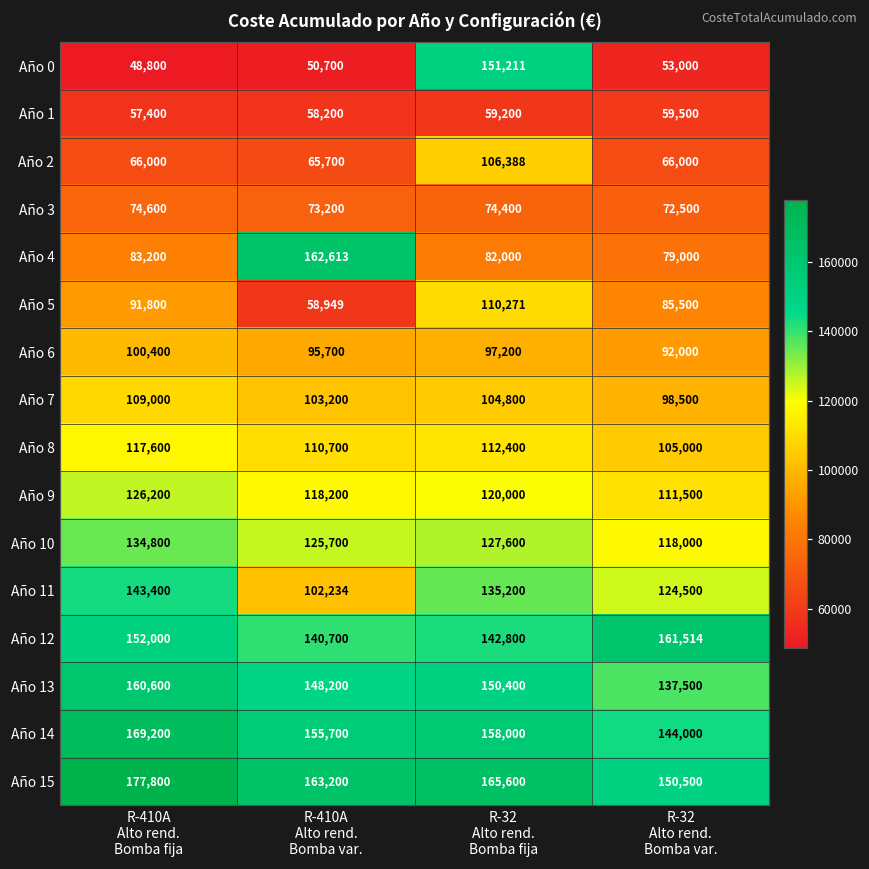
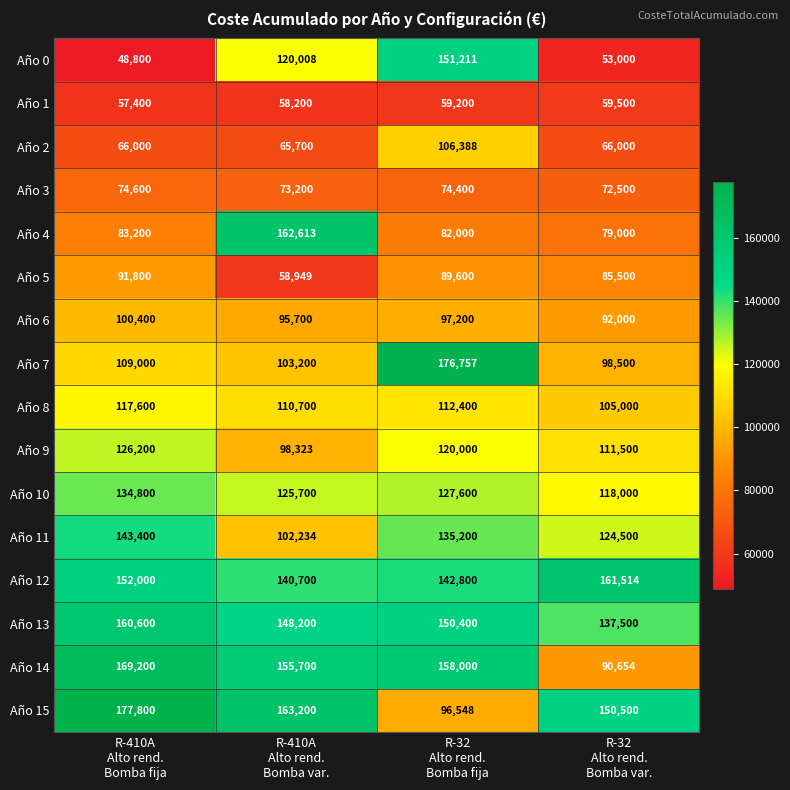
Año 0, R-410A Alto rend. Bomba var.: 50,700 -> 120,008
Año 5, R-32 Alto rend. Bomba fija: 110,271 -> 89,600
Año 7, R-32 Alto rend. Bomba fija: 104,800 -> 176,757
Año 9, R-410A Alto rend. Bomba var.: 118,200 -> 98,323
Año 14, R-32 Alto rend. Bomba var.: 144,000 -> 90,654
Año 15, R-32 Alto rend. Bomba fija: 165,600 -> 96,548
